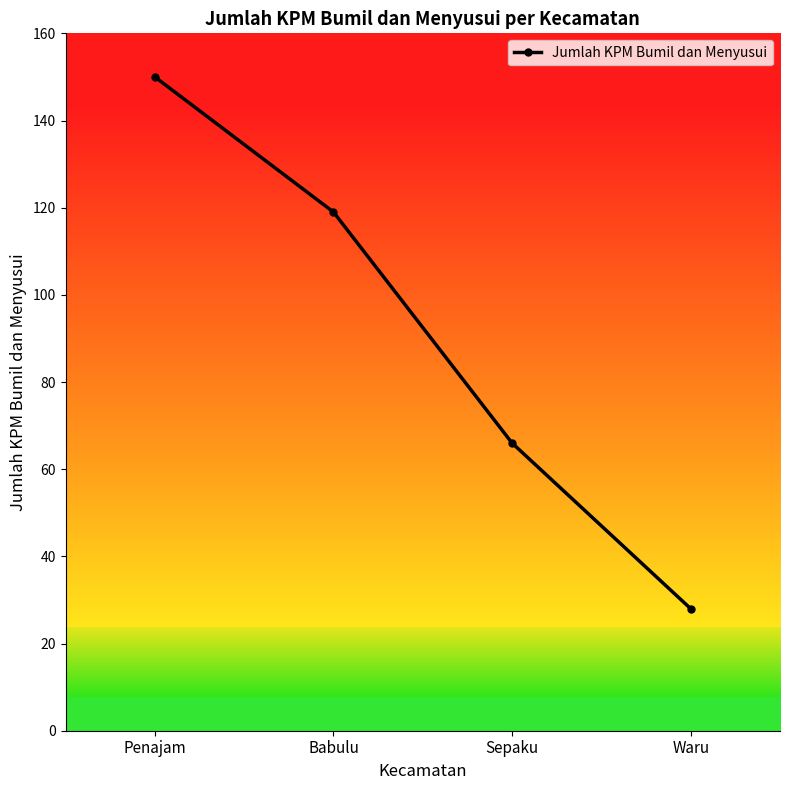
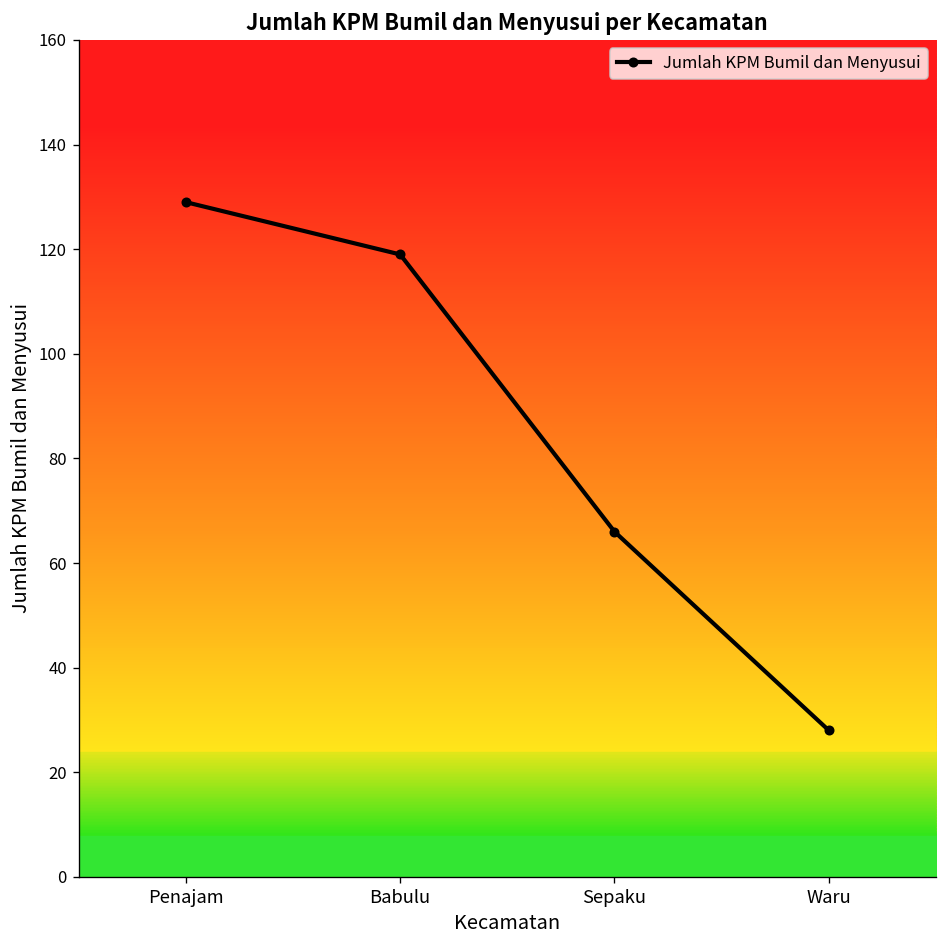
Jumlah KPM Bumil dan Menyusui, Penajam: 150 -> 129
